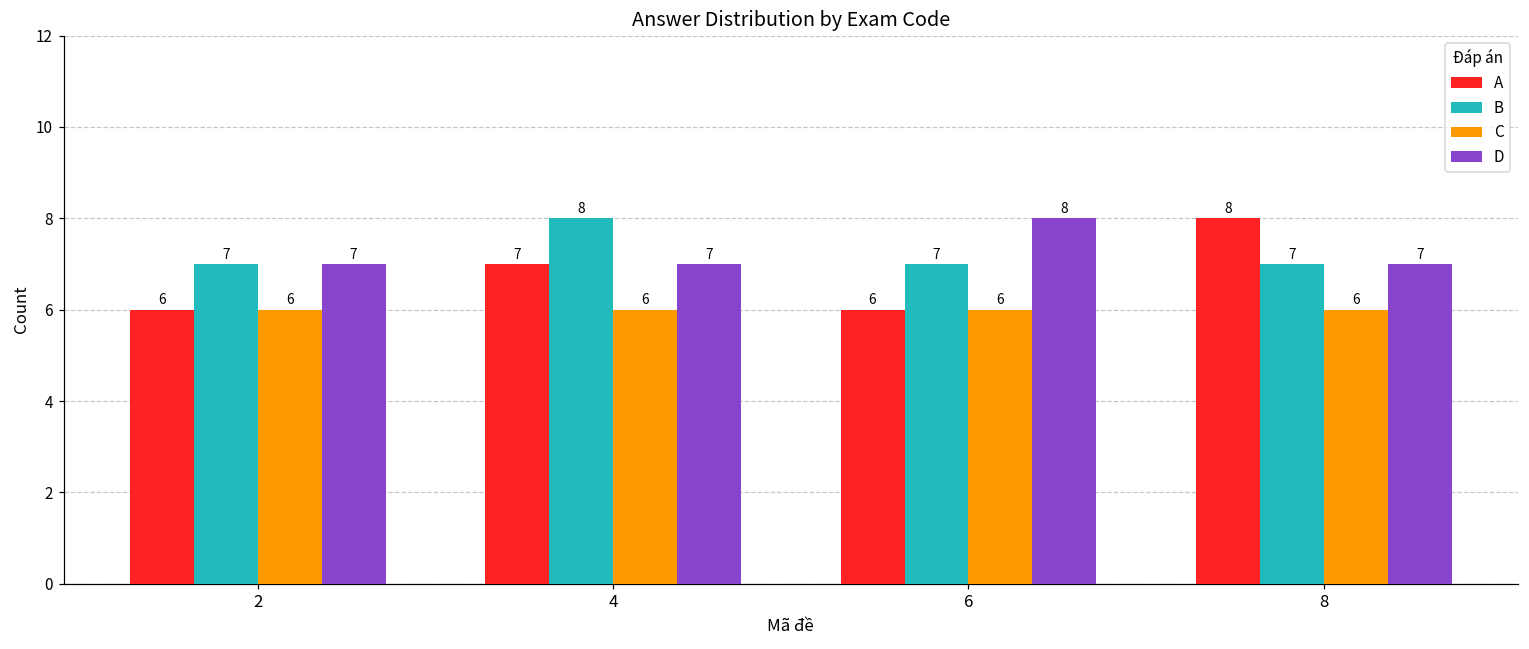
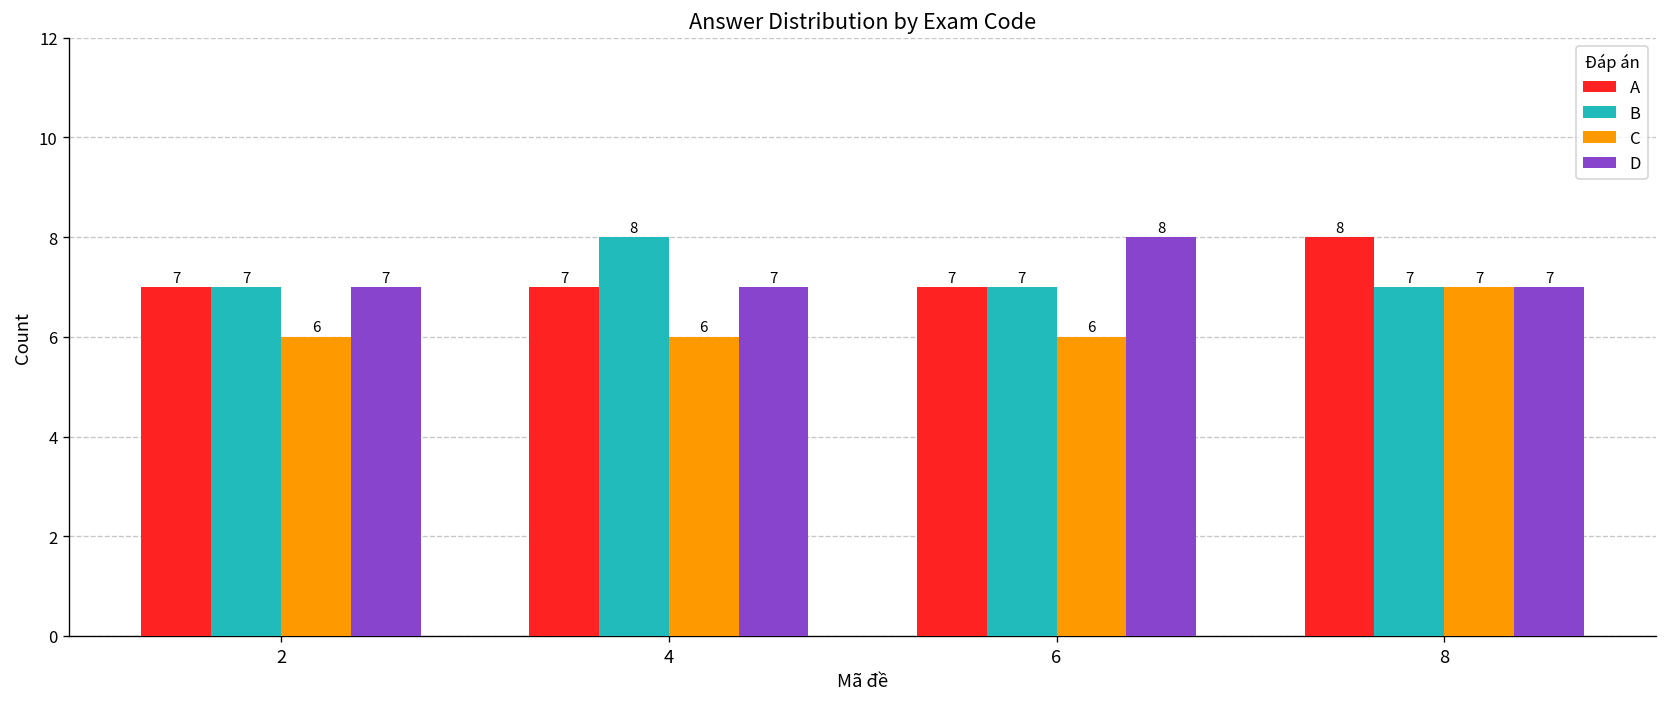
A, 2: 6 -> 7
A, 6: 6 -> 7
C, 8: 6 -> 7
